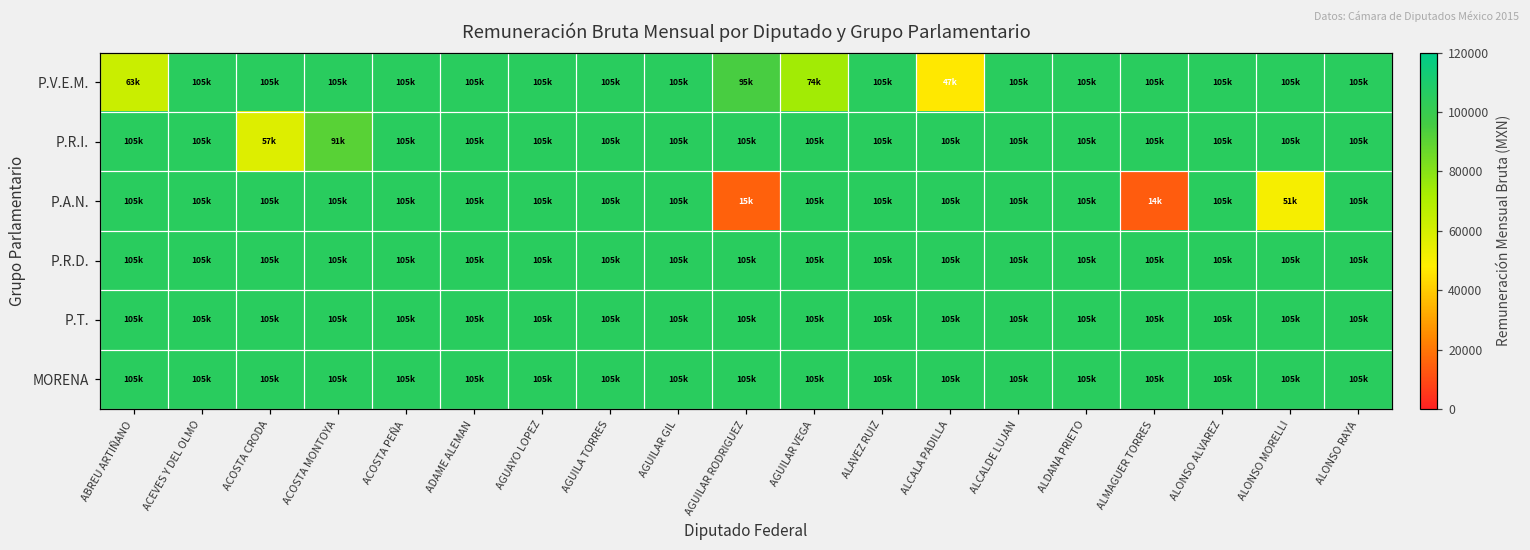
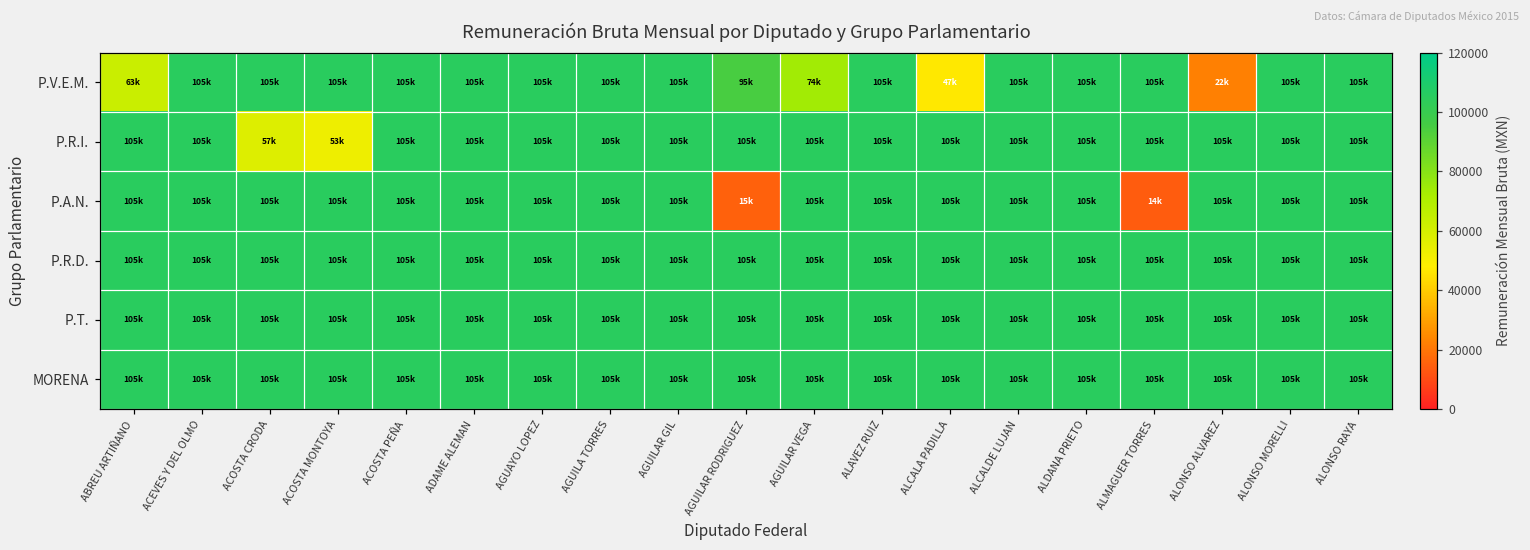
P.V.E.M., ALONSO ALVAREZ: 105k -> 22k
P.R.I., ACOSTA MONTOYA: 91k -> 53k
P.A.N., ALONSO MORELLI: 51k -> 105k
